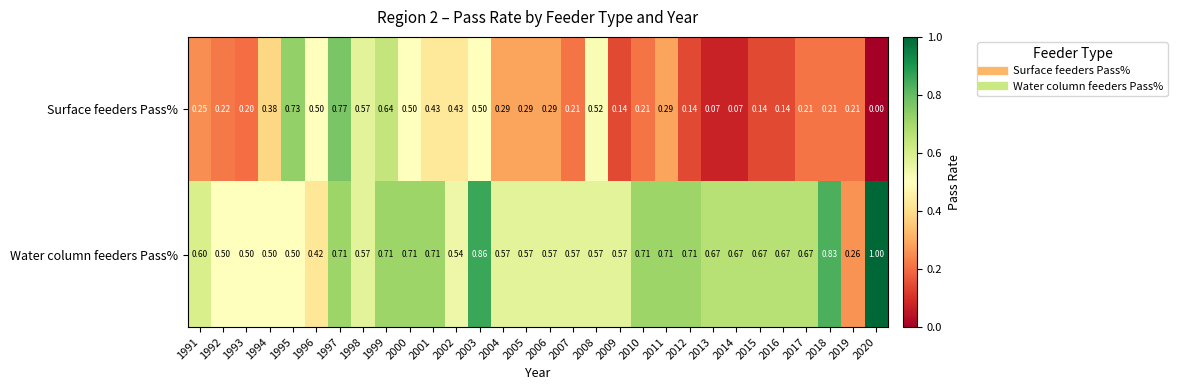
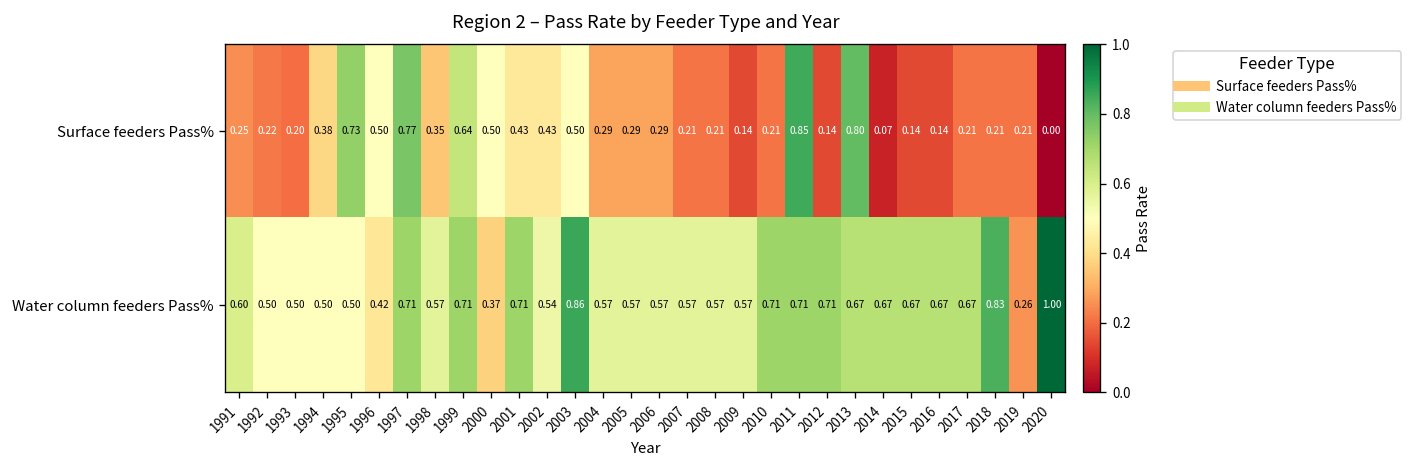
Surface feeders Pass%, 1998: 0.57 -> 0.35
Surface feeders Pass%, 2008: 0.52 -> 0.21
Surface feeders Pass%, 2011: 0.29 -> 0.85
Surface feeders Pass%, 2013: 0.07 -> 0.80
Water column feeders Pass%, 2000: 0.71 -> 0.37
